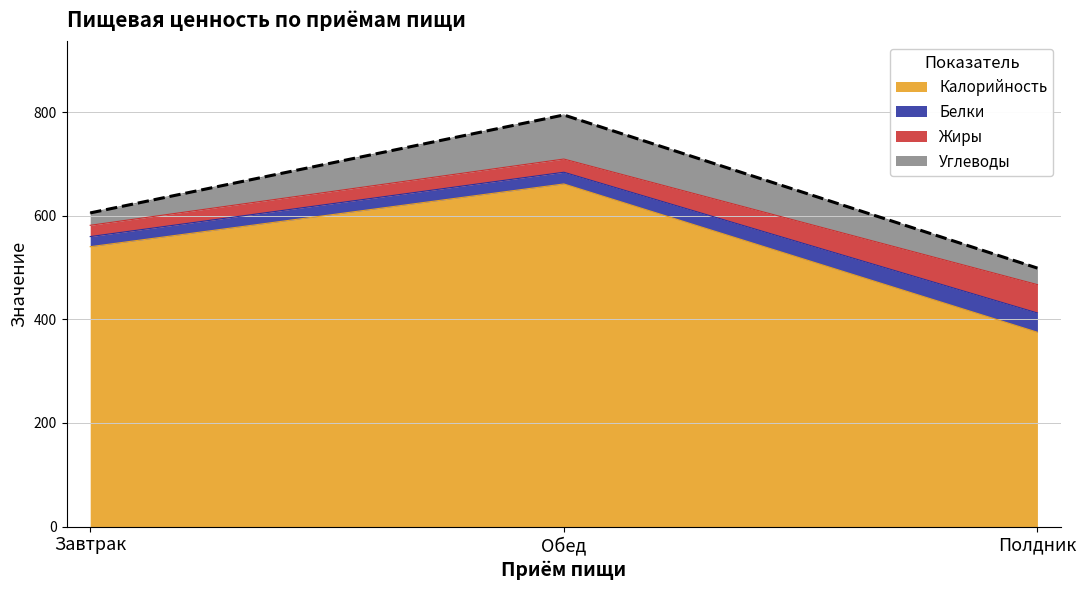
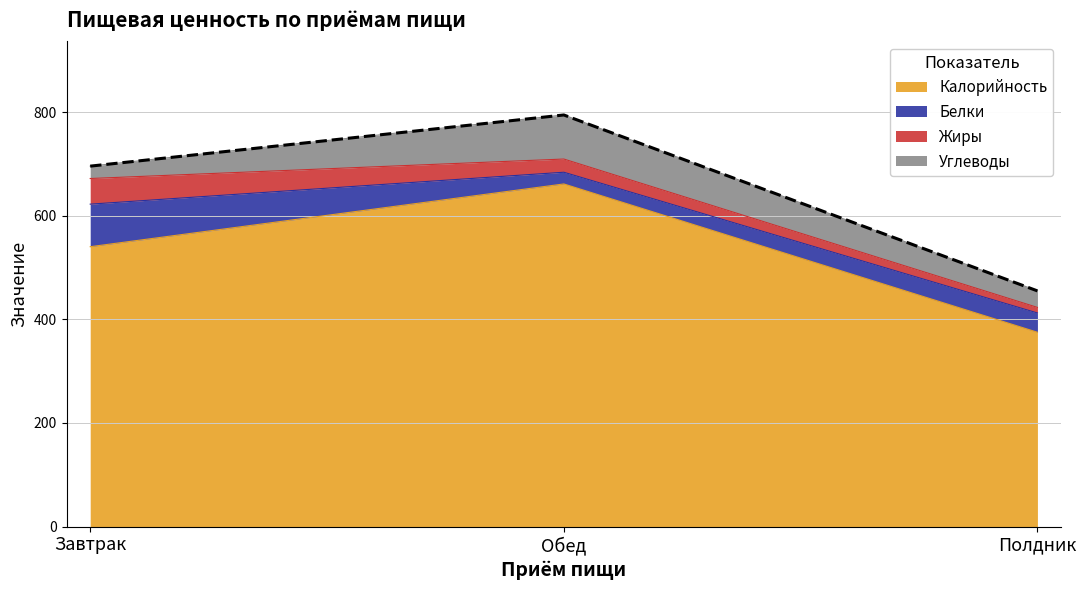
Белки, Завтрак: 20 -> 80
Жиры, Завтрак: 20 -> 50
Жиры, Полдник: 50 -> 10
